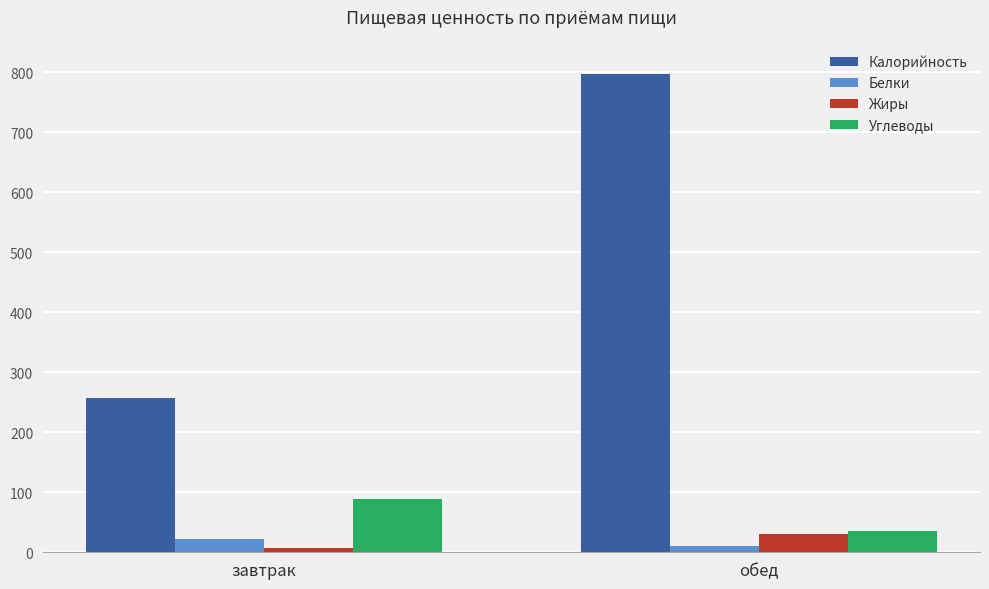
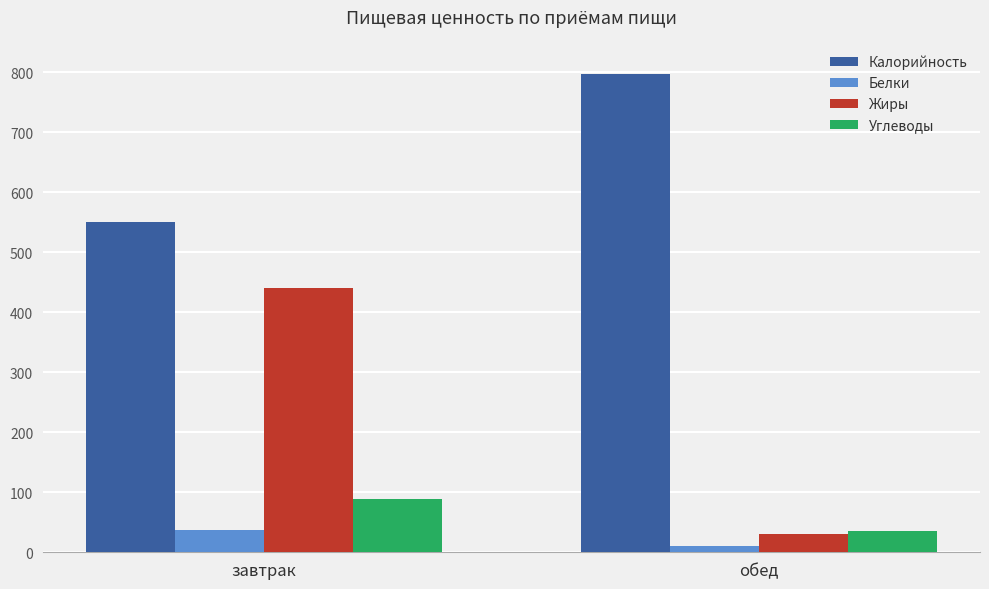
Калорийность, завтрак: 260 -> 550
Белки, завтрак: 20 -> 40
Жиры, завтрак: 10 -> 440
